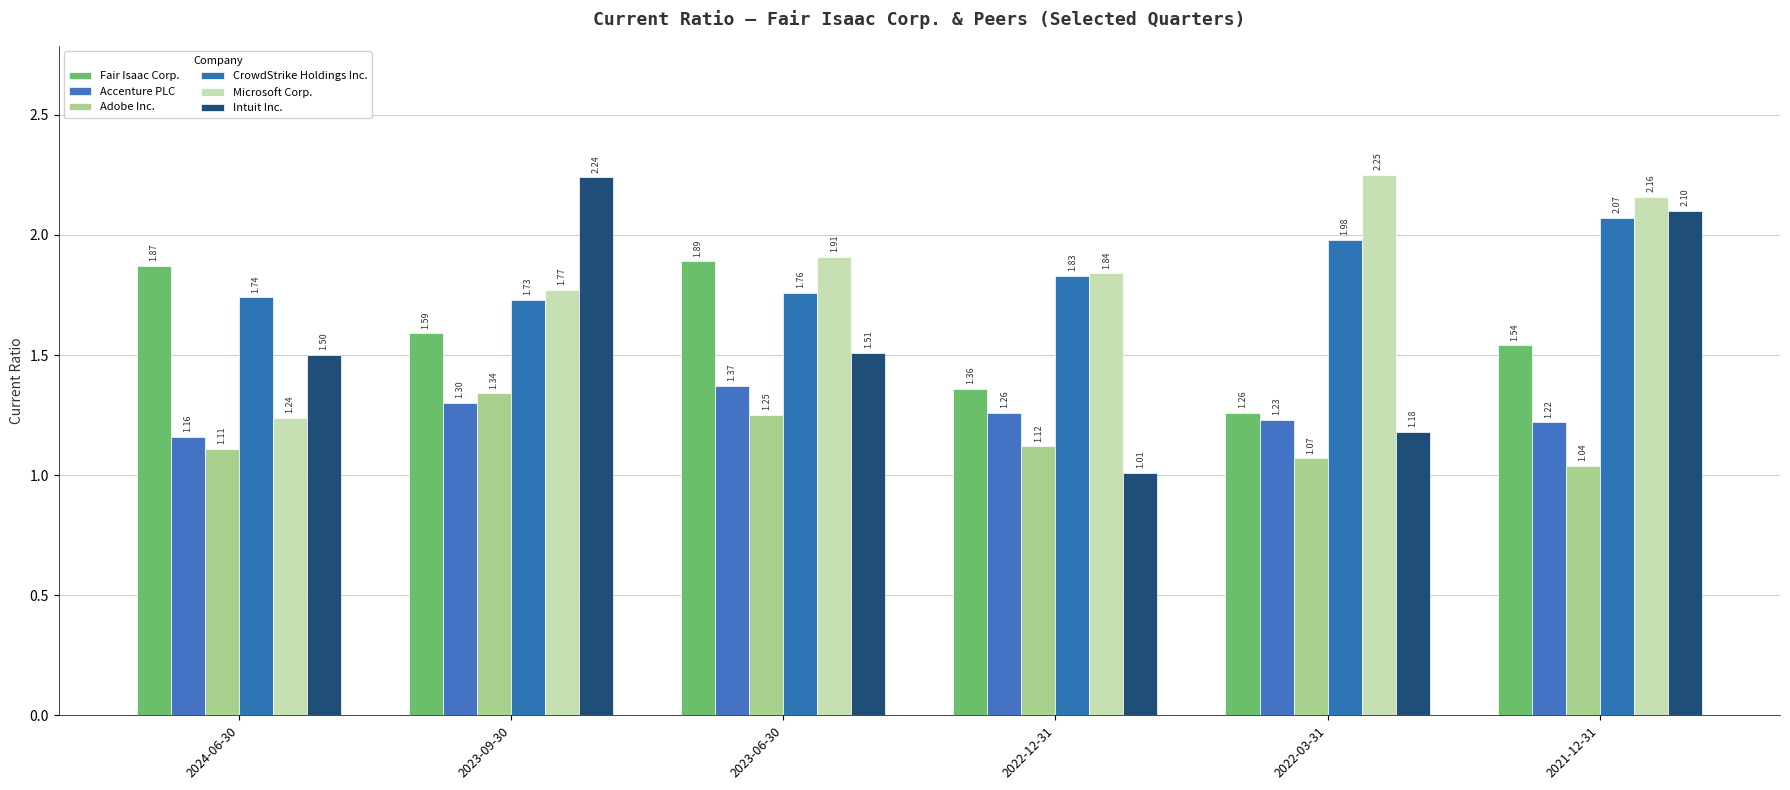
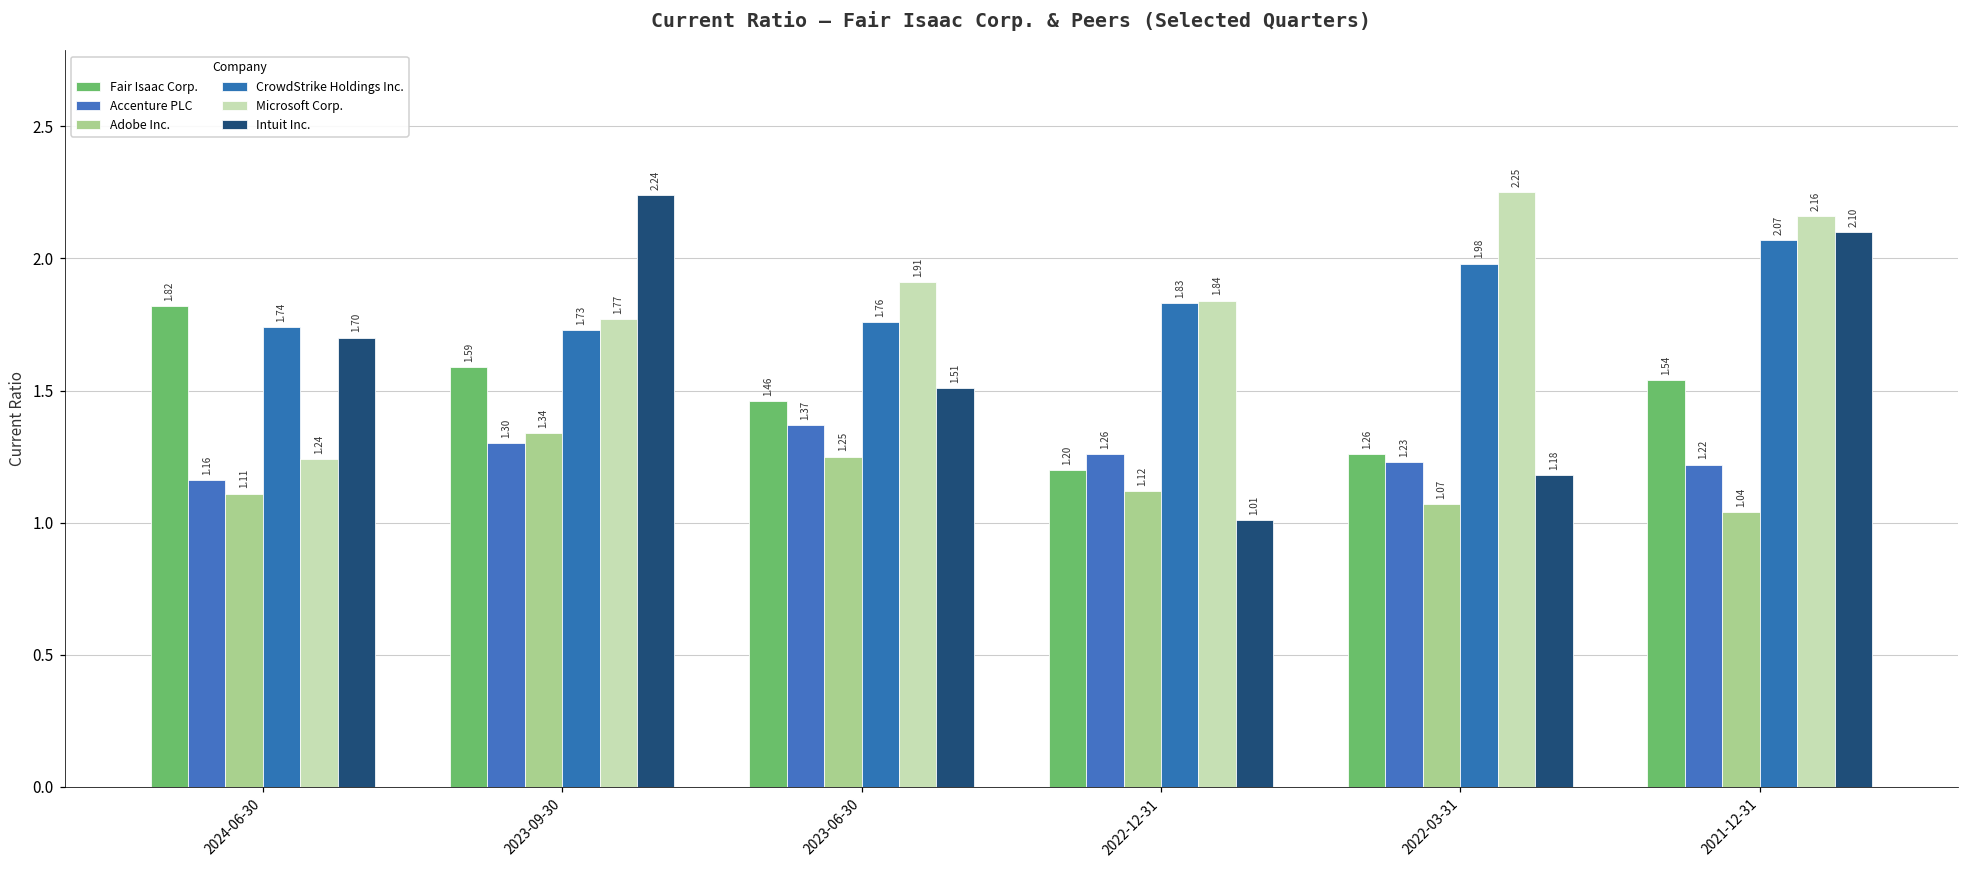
Fair Isaac Corp., 2024-06-30: 1.87 -> 1.82
Intuit Inc., 2024-06-30: 1.50 -> 1.70
Fair Isaac Corp., 2023-06-30: 1.89 -> 1.46
Fair Isaac Corp., 2022-12-31: 1.36 -> 1.20
